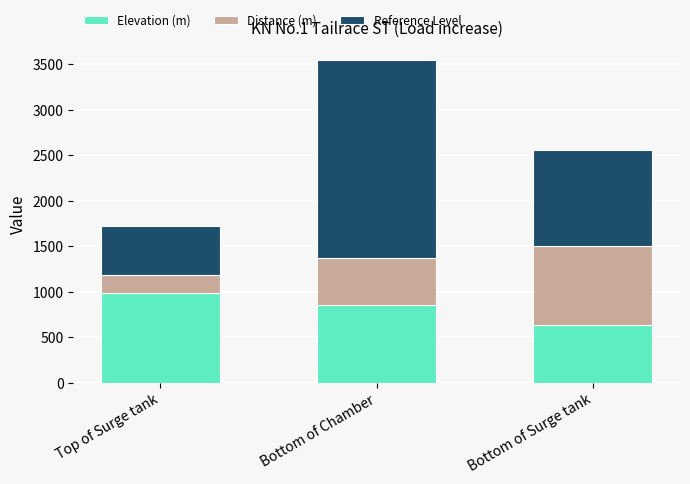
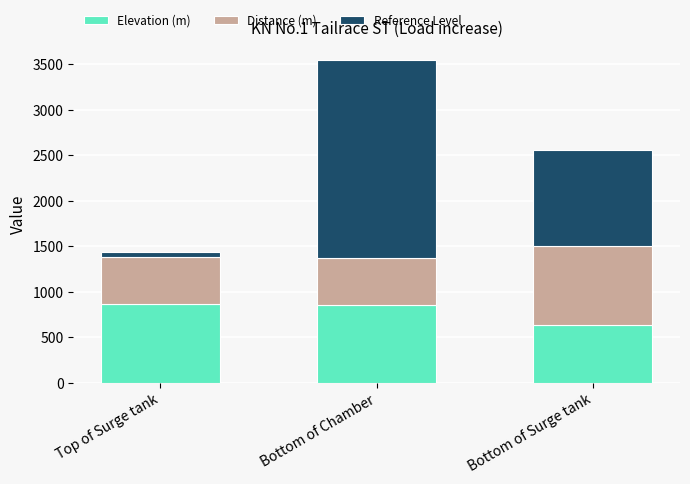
Elevation (m), Top of Surge tank: 1000 -> 900
Distance (m), Top of Surge tank: 200 -> 500
Reference Level, Top of Surge tank: 500 -> 100
